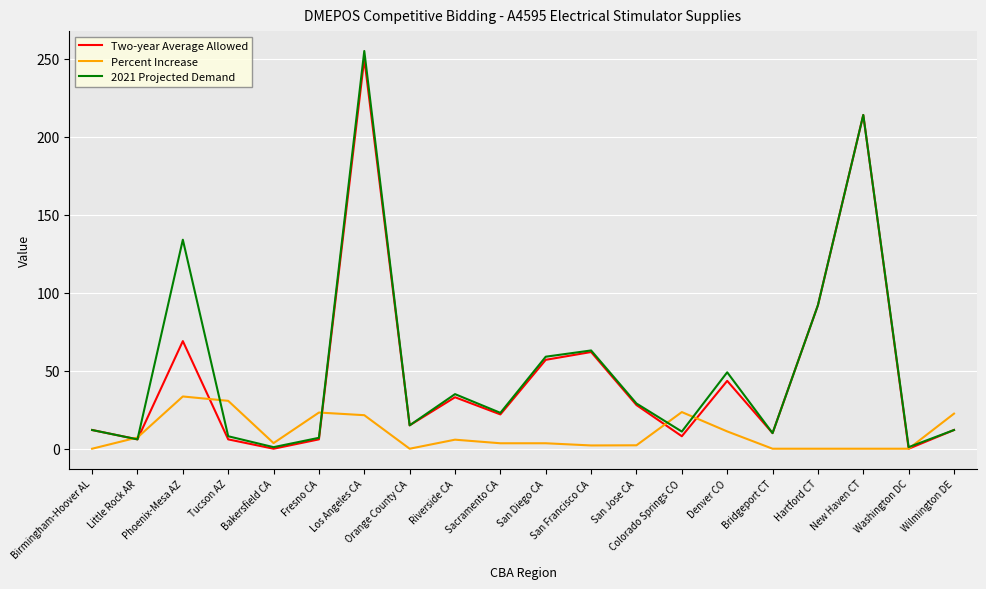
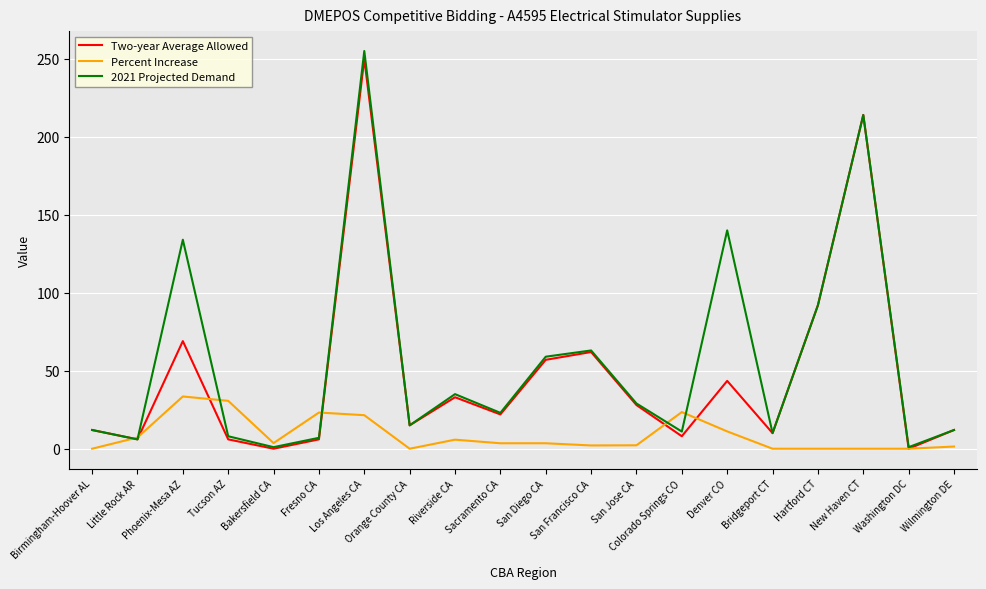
2021 Projected Demand, Denver CO: 49 -> 140
Percent Increase, Wilmington DE: 23 -> 1
